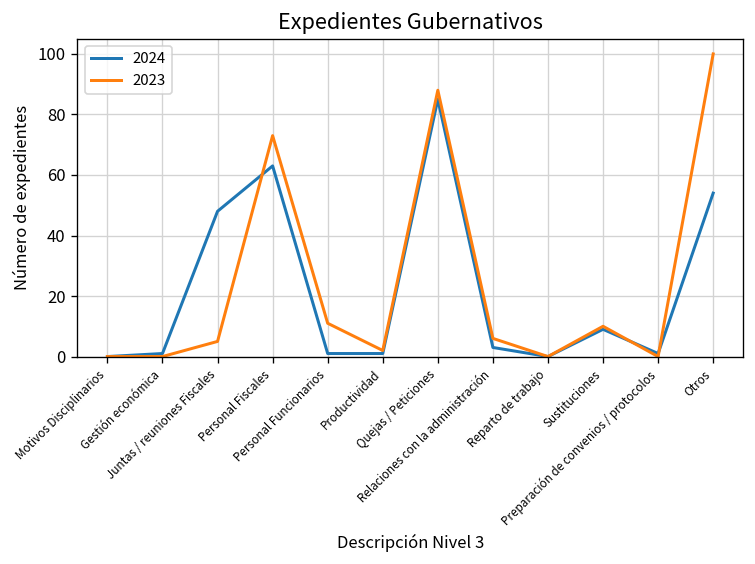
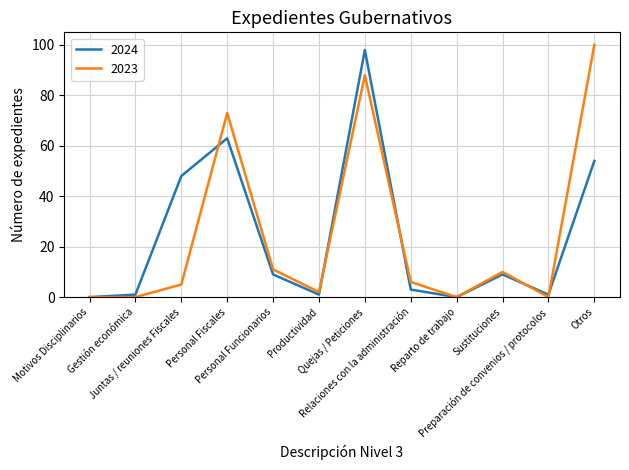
2024, Personal Funcionarios: 1 -> 9
2024, Quejas / Peticiones: 85 -> 98
